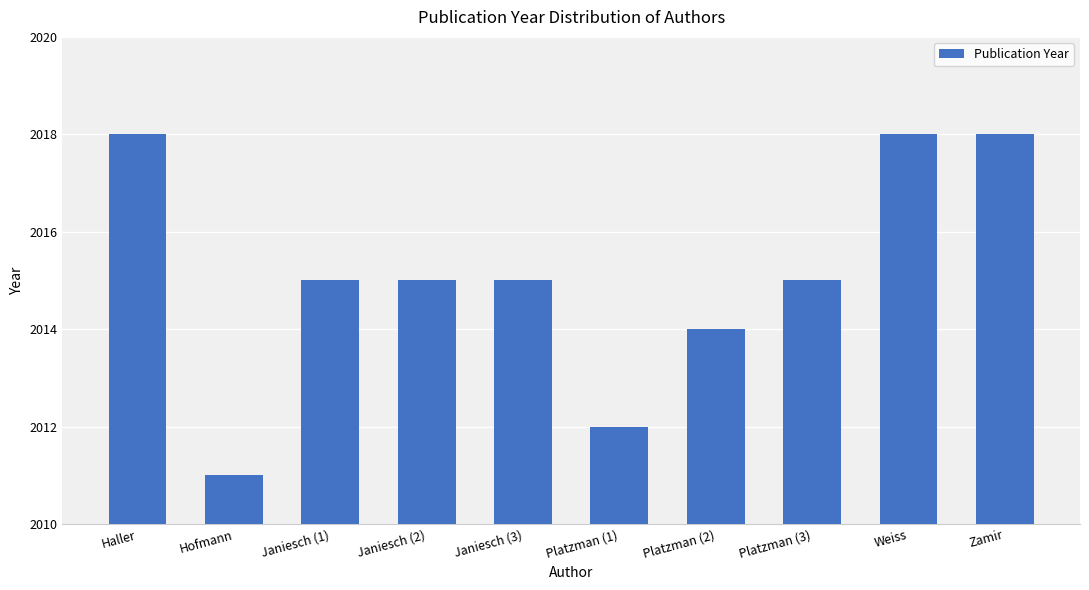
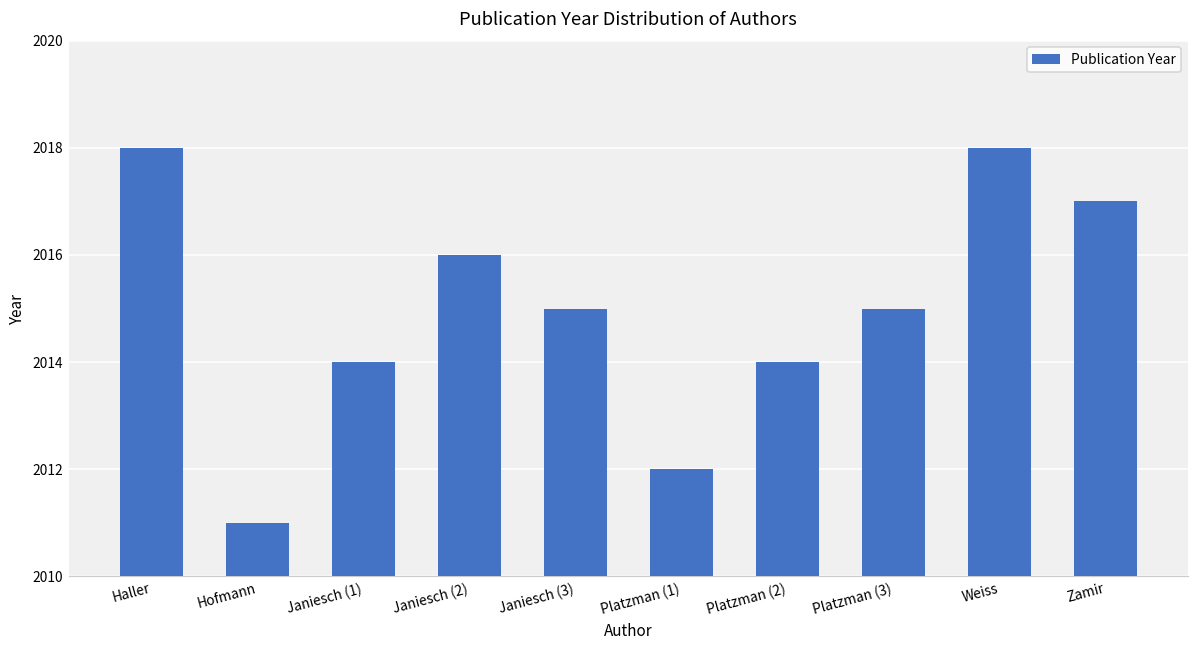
Janiesch (1): 2015 -> 2014
Janiesch (2): 2015 -> 2016
Zamir: 2018 -> 2017
